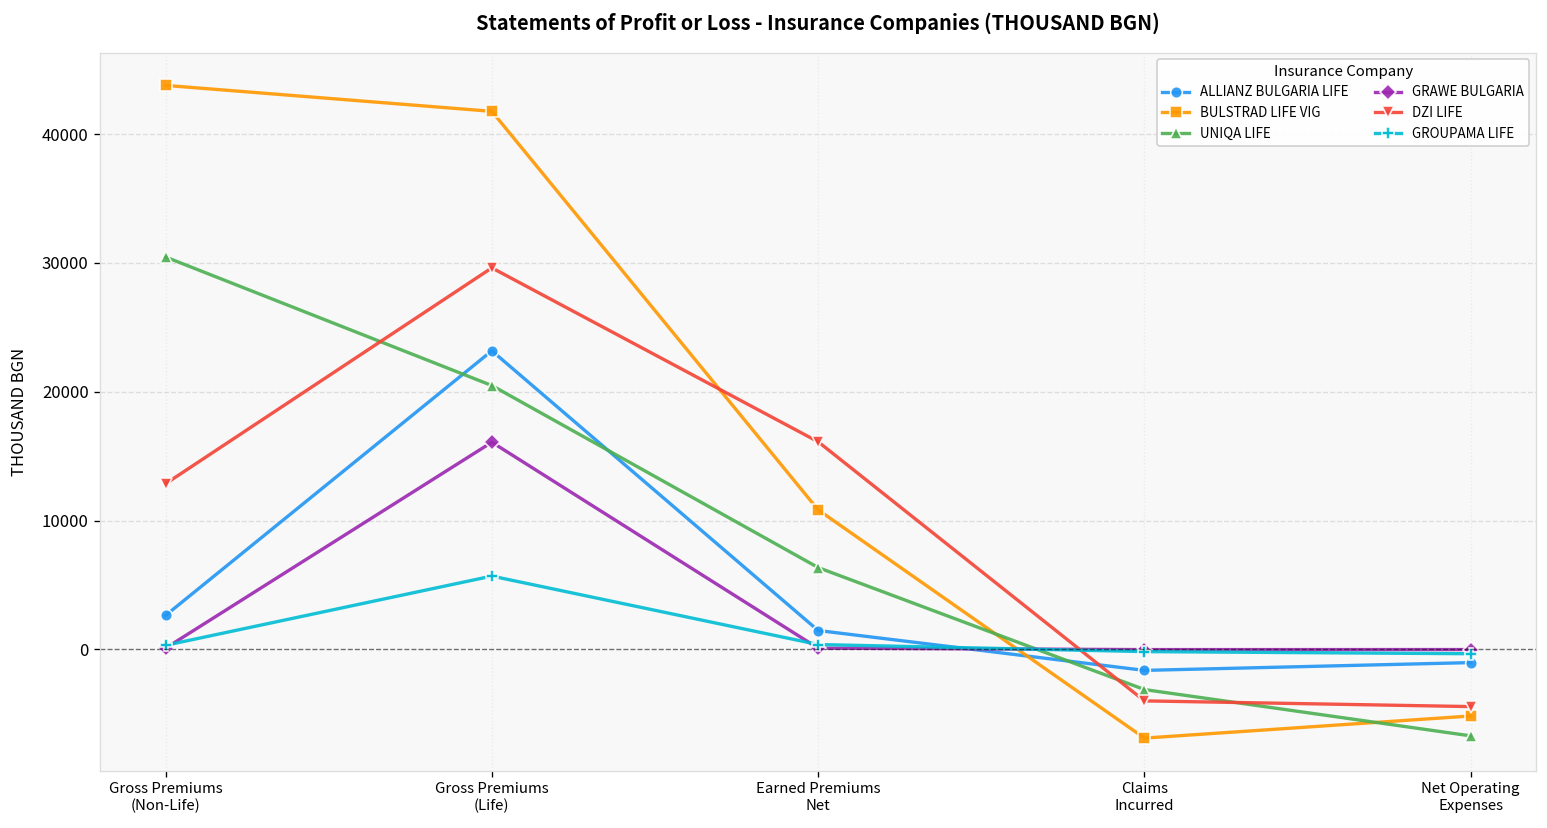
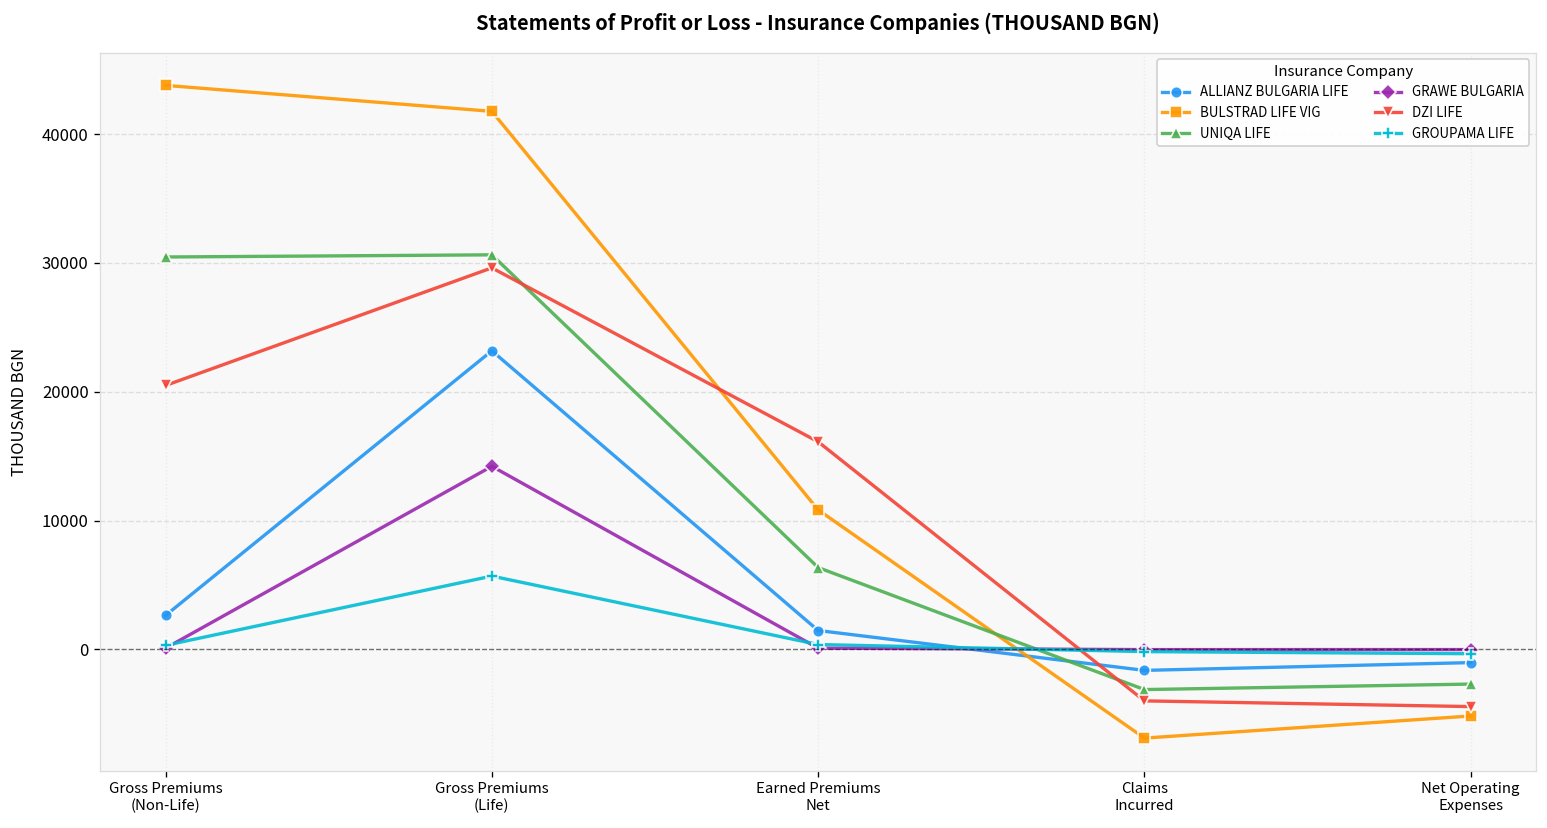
DZI LIFE, Gross Premiums (Non-Life): 12900 -> 20500
UNIQA LIFE, Gross Premiums (Life): 20500 -> 30600
GRAWE BULGARIA, Gross Premiums (Life): 16100 -> 14200
UNIQA LIFE, Net Operating Expenses: -6700 -> -2700
